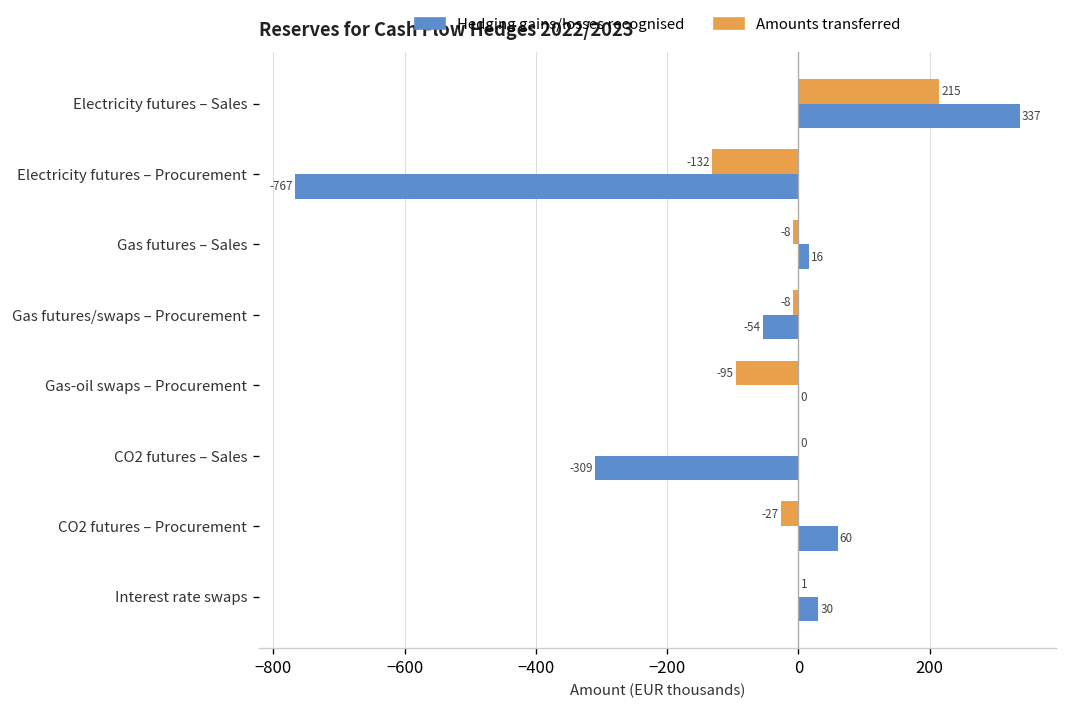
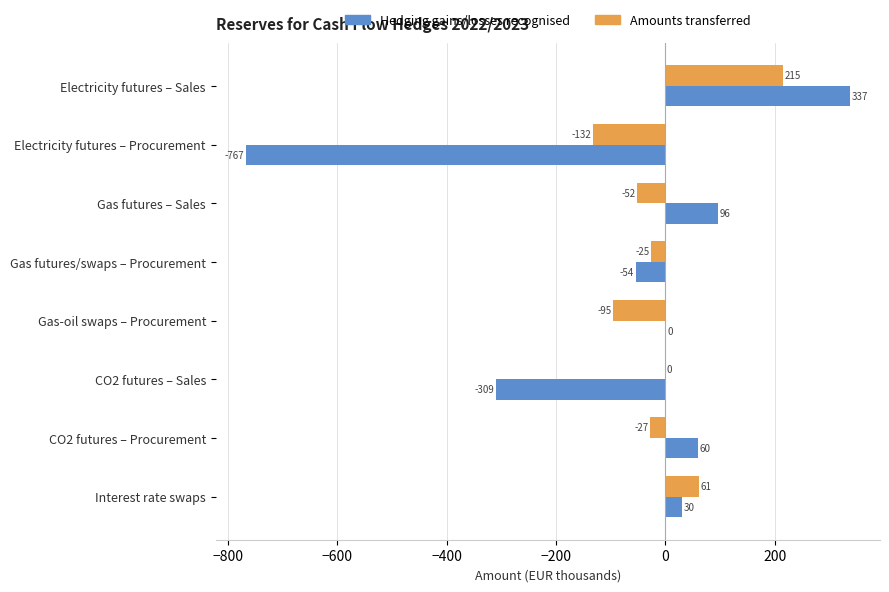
Amounts transferred, Gas futures – Sales: -8 -> -52
Hedging gains/losses recognised, Gas futures – Sales: 16 -> 96
Amounts transferred, Gas futures/swaps – Procurement: -8 -> -25
Amounts transferred, Interest rate swaps: 1 -> 61
